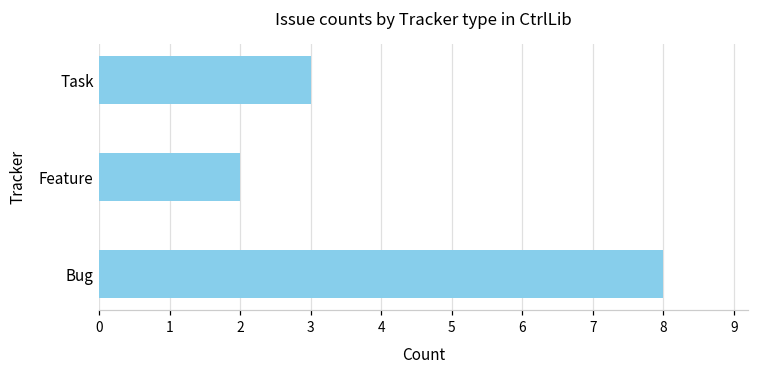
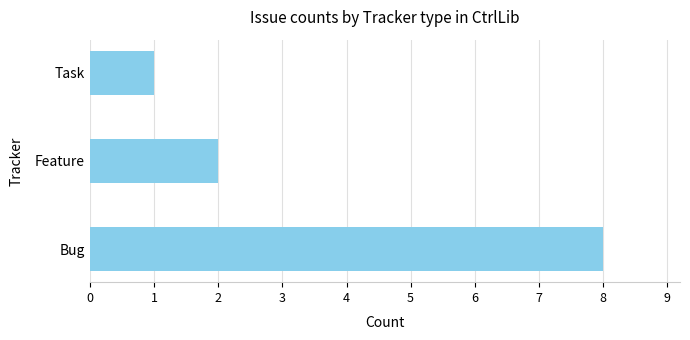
Task: 3 -> 1
